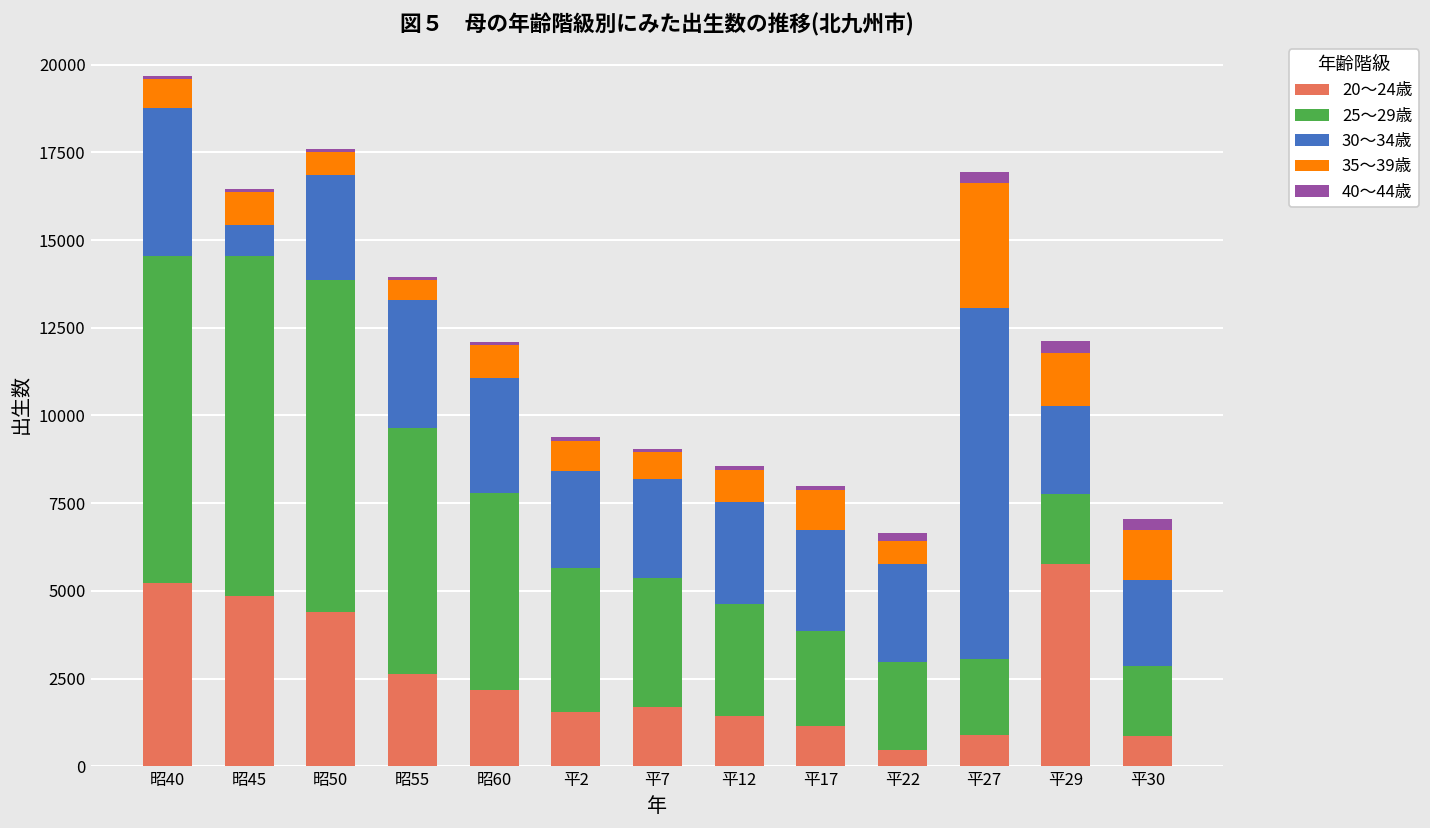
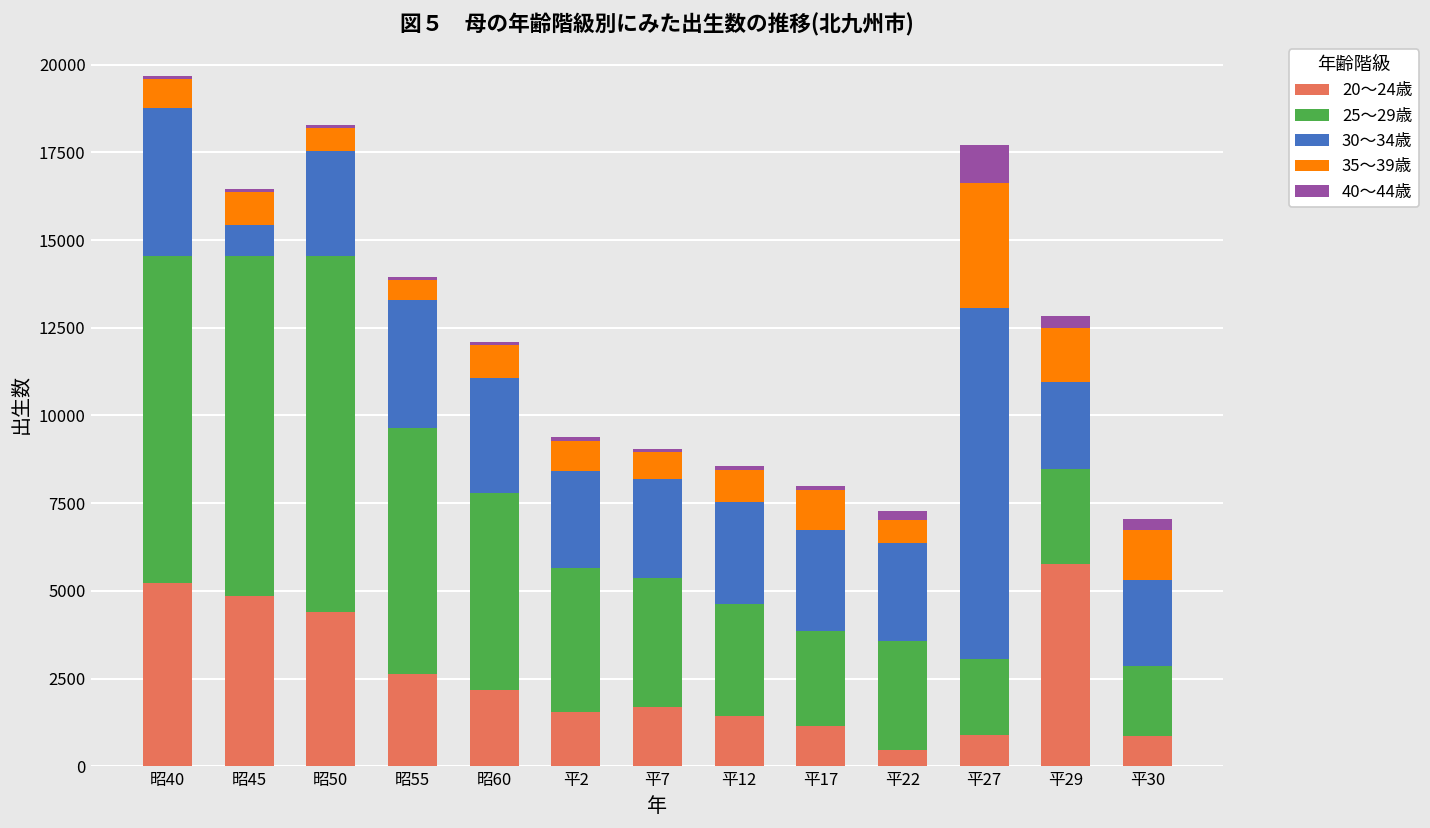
25～29歳, 昭50: 9500 -> 10100
25～29歳, 平22: 2500 -> 3100
40～44歳, 平27: 300 -> 1100
25～29歳, 平29: 2000 -> 2700
